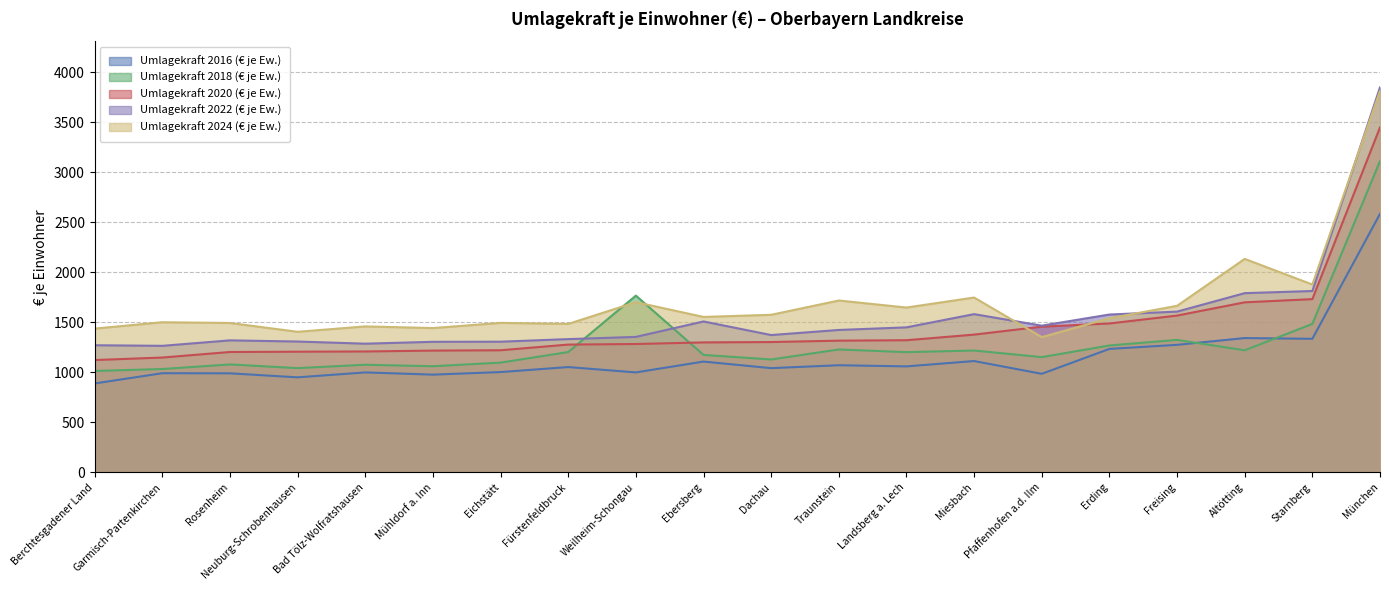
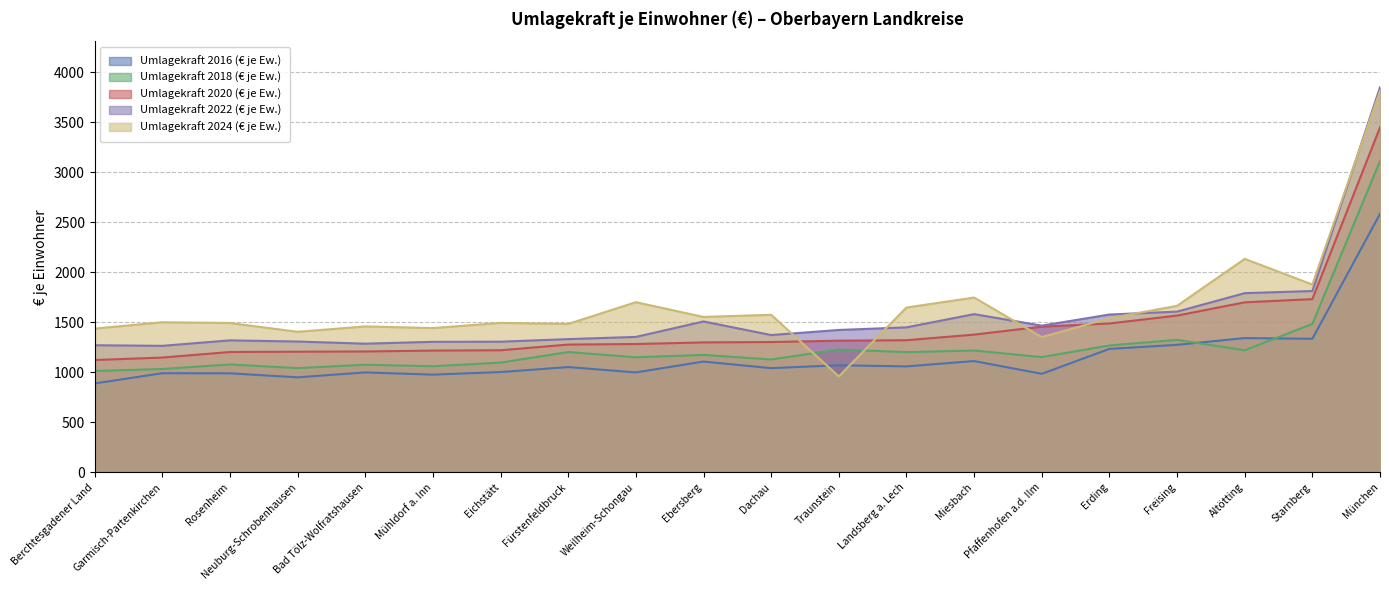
Umlagekraft 2018 (€ je Ew.), Weilheim-Schongau: 1800 -> 1200
Umlagekraft 2024 (€ je Ew.), Traunstein: 1700 -> 1000
